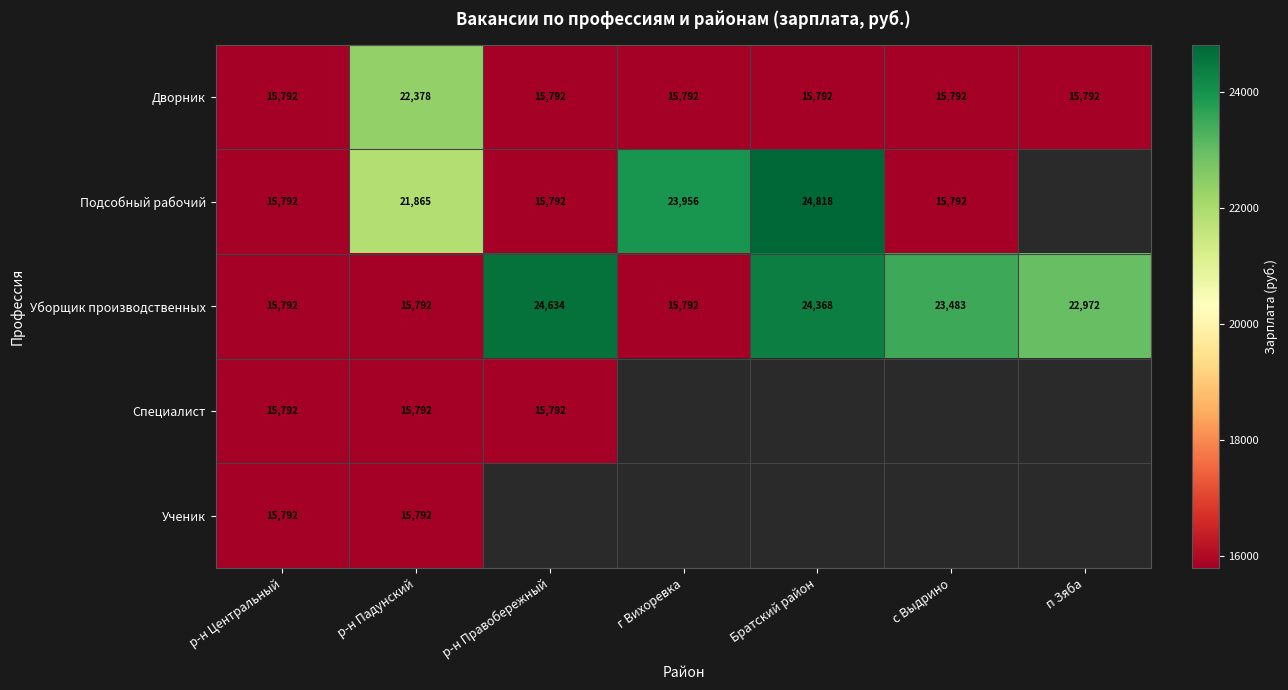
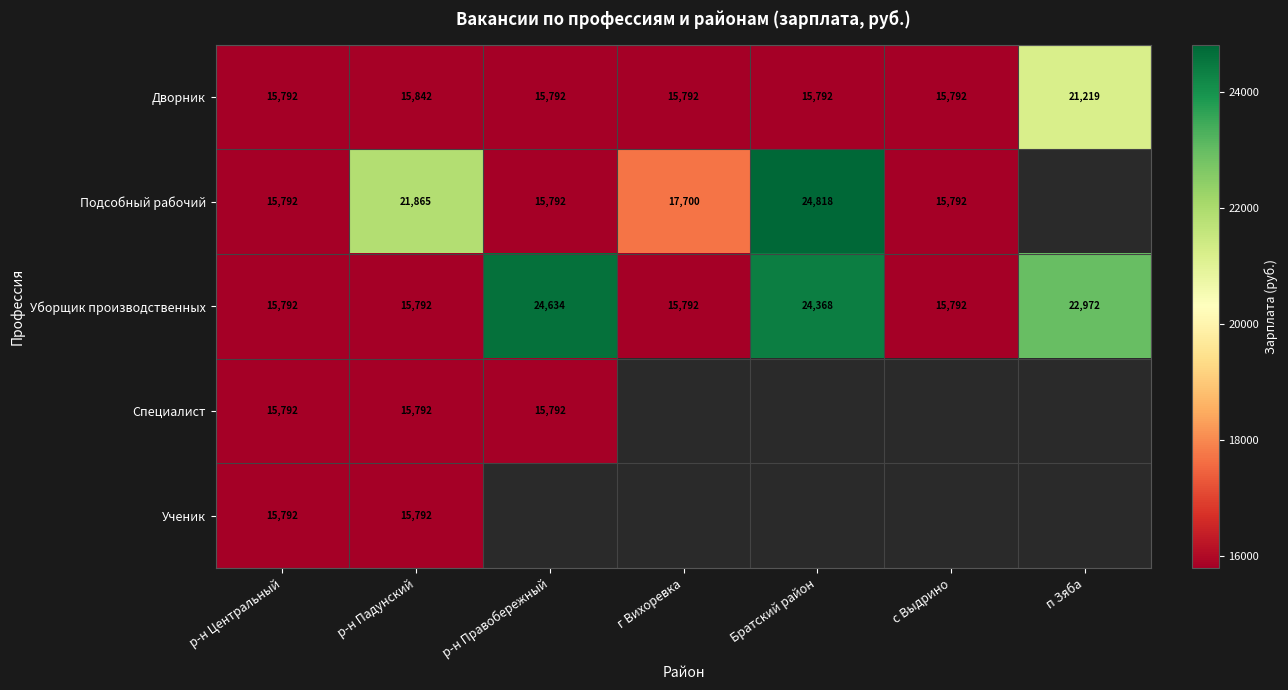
Дворник, р-н Падунский: 22,378 -> 15,842
Дворник, п Зяба: 15,792 -> 21,219
Подсобный рабочий, г Вихоревка: 23,956 -> 17,700
Уборщик производственных, с Выдрино: 23,483 -> 15,792
